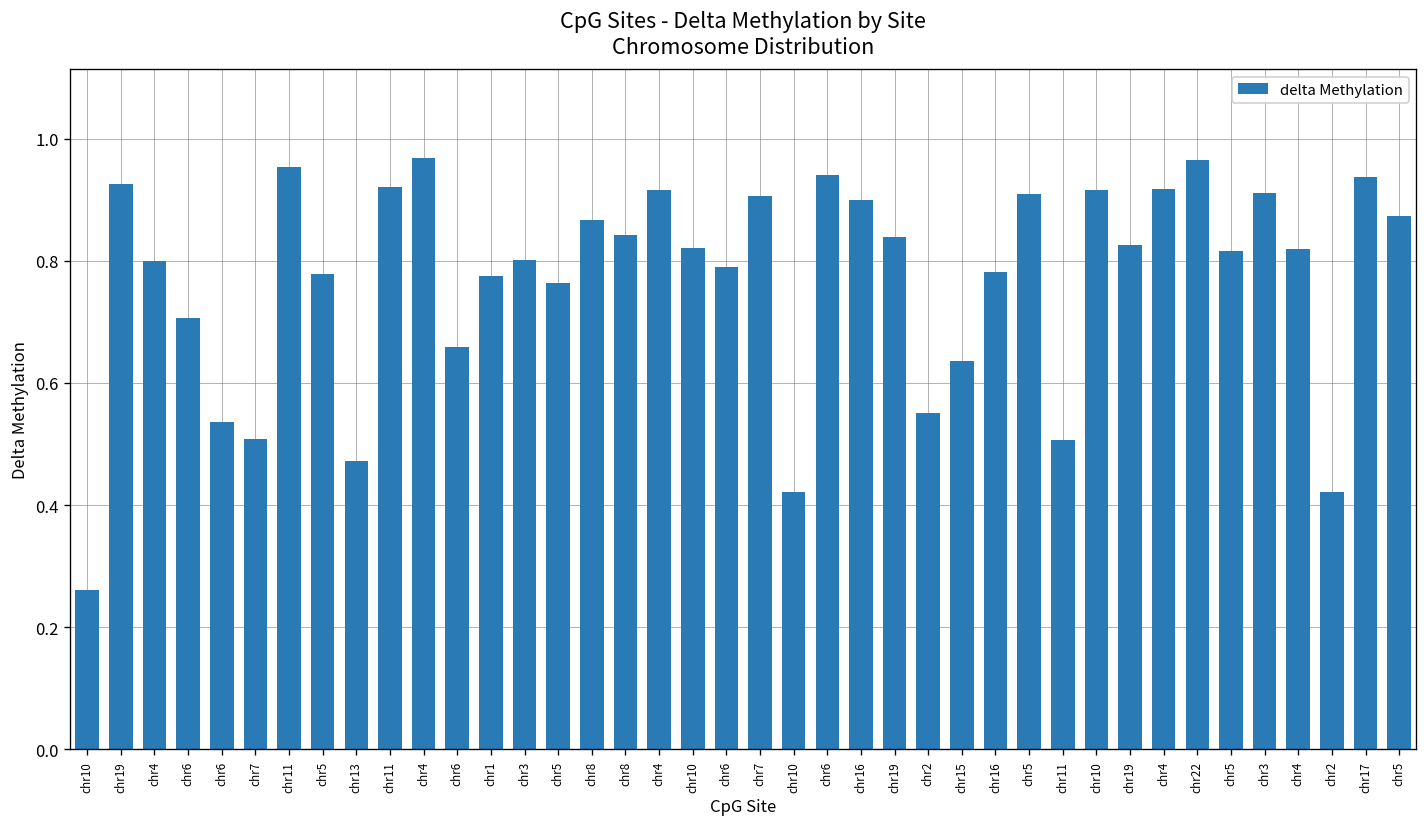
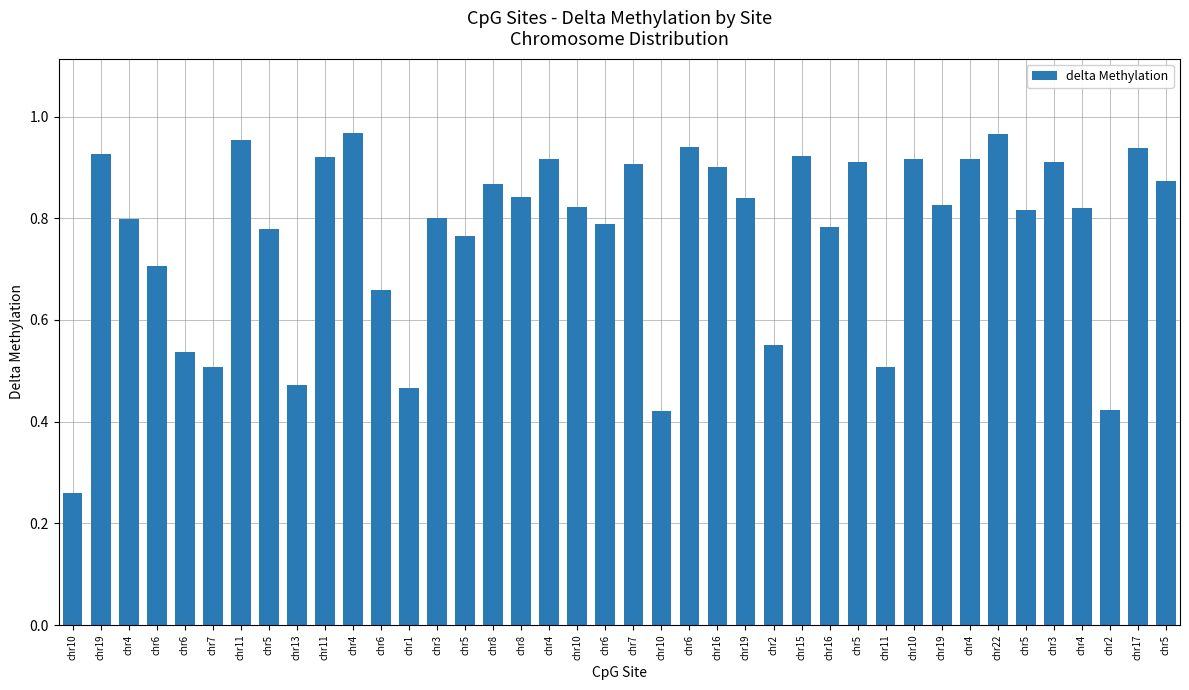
chr1: 0.78 -> 0.47
chr15: 0.64 -> 0.92
